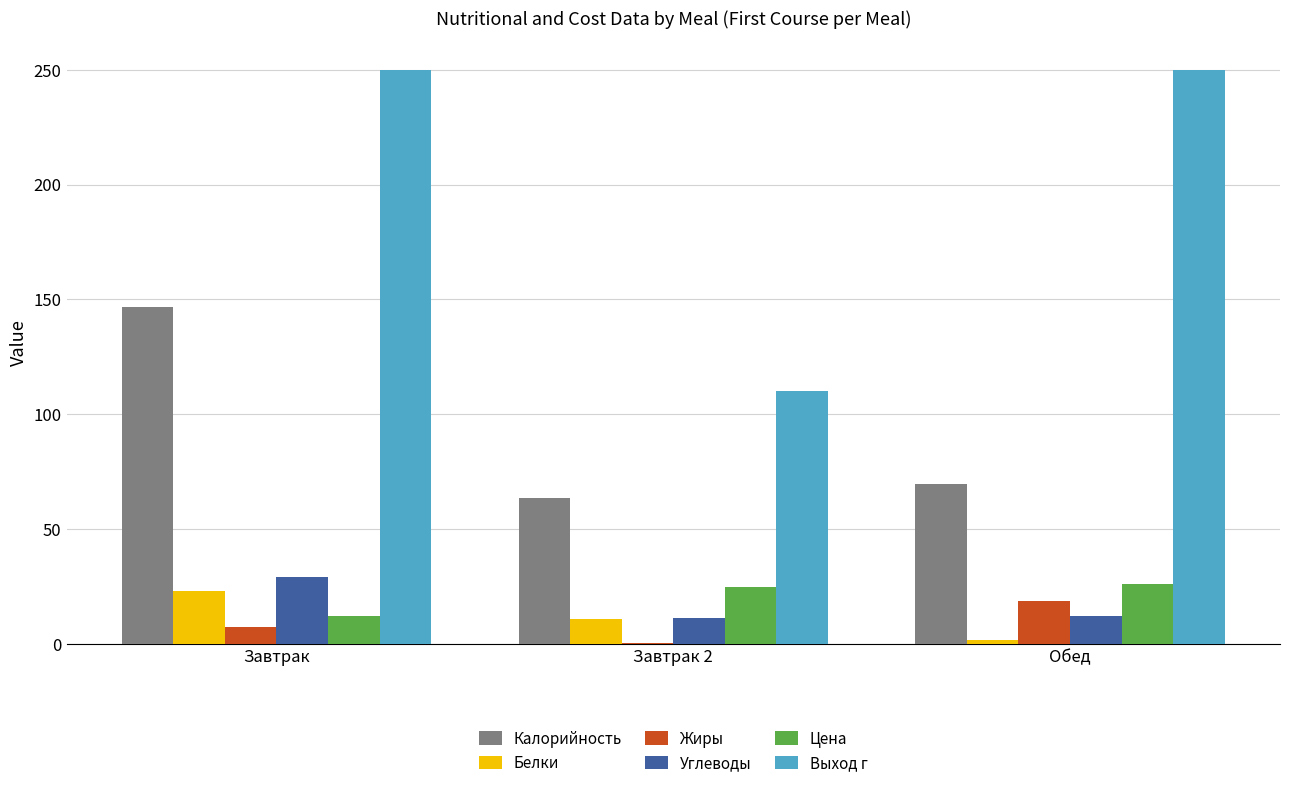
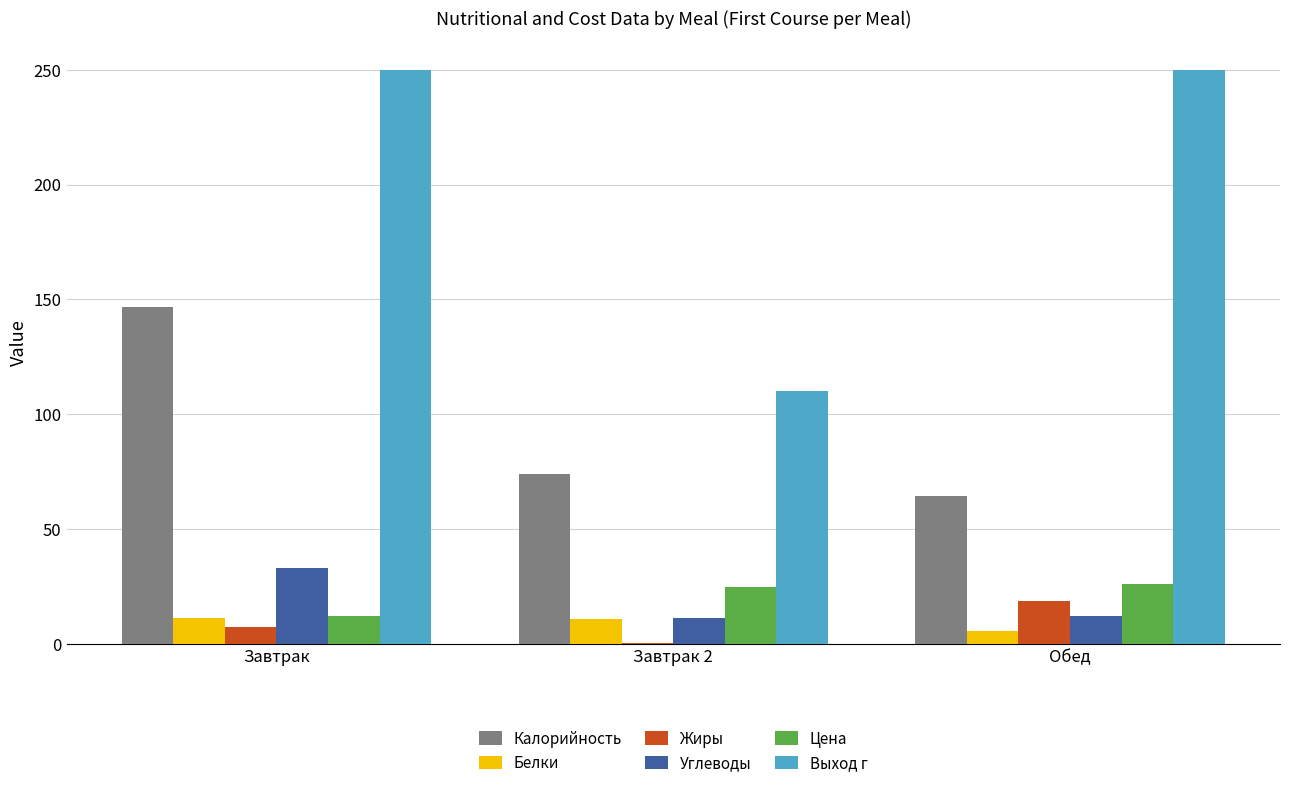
Белки, Завтрак: 23 -> 12
Углеводы, Завтрак: 29 -> 33
Калорийность, Завтрак 2: 63 -> 74
Калорийность, Обед: 70 -> 64
Белки, Обед: 2 -> 6
